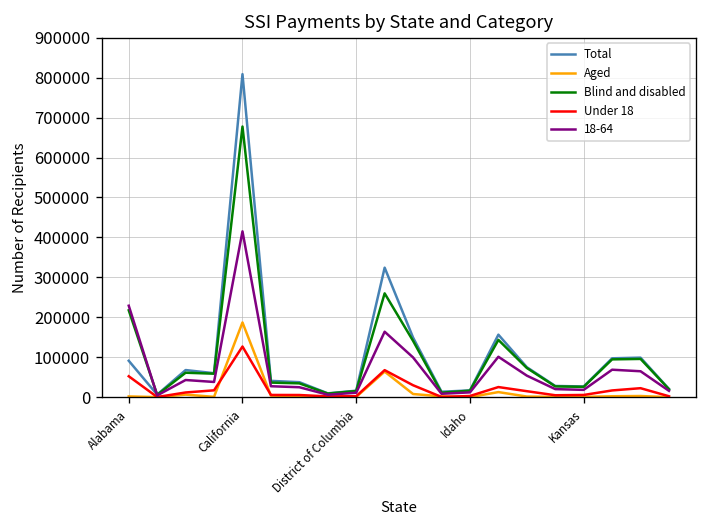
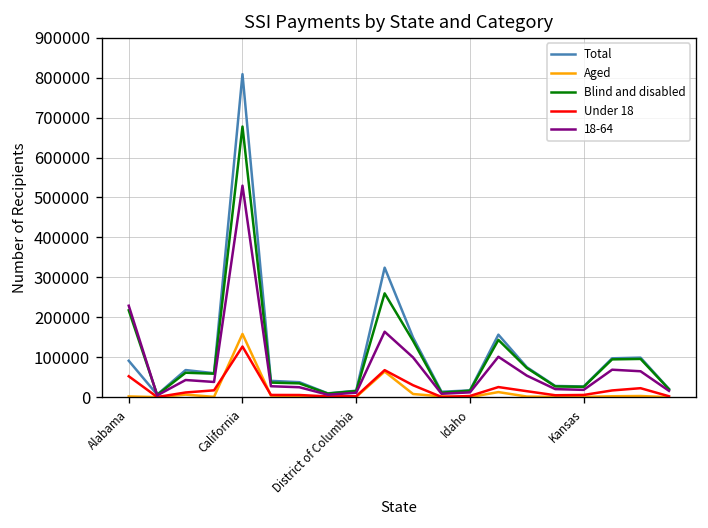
Aged, California: 190000 -> 160000
18-64, California: 420000 -> 530000
